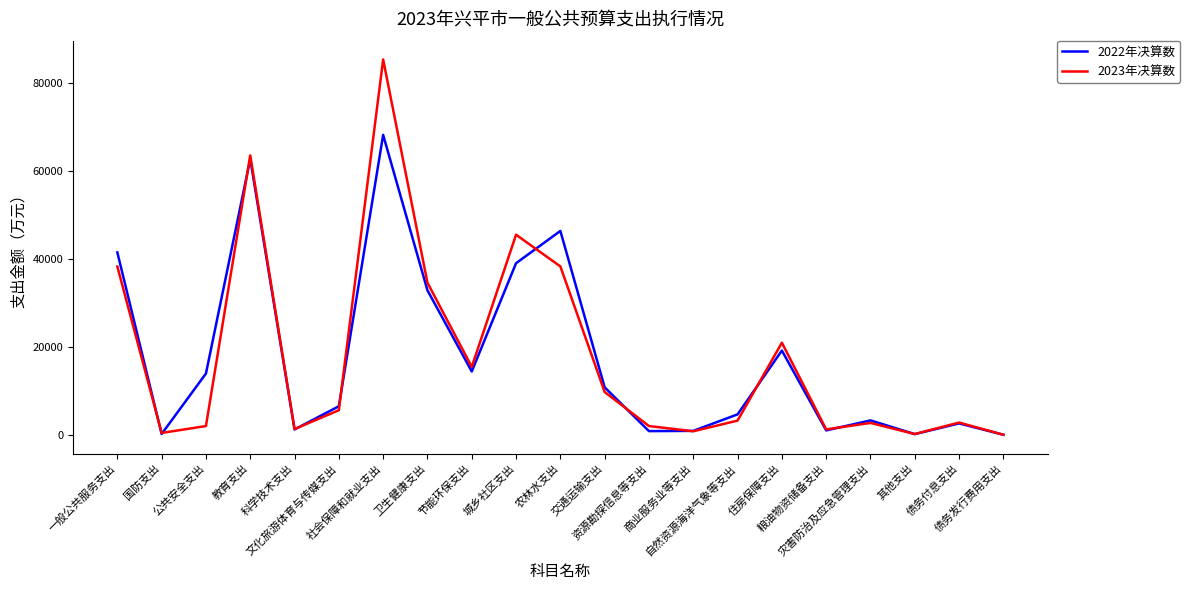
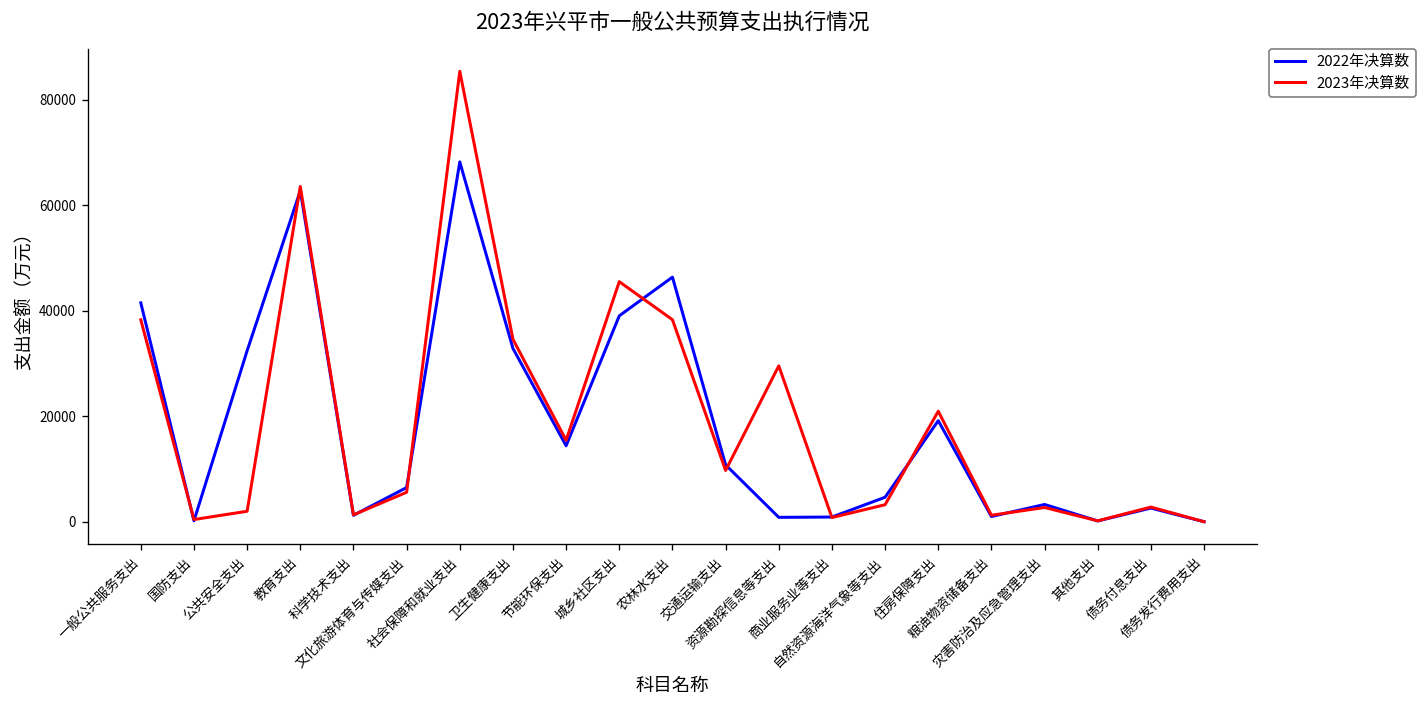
2022年决算数, 公共安全支出: 14000 -> 32000
2023年决算数, 资源勘探信息等支出: 2000 -> 30000
